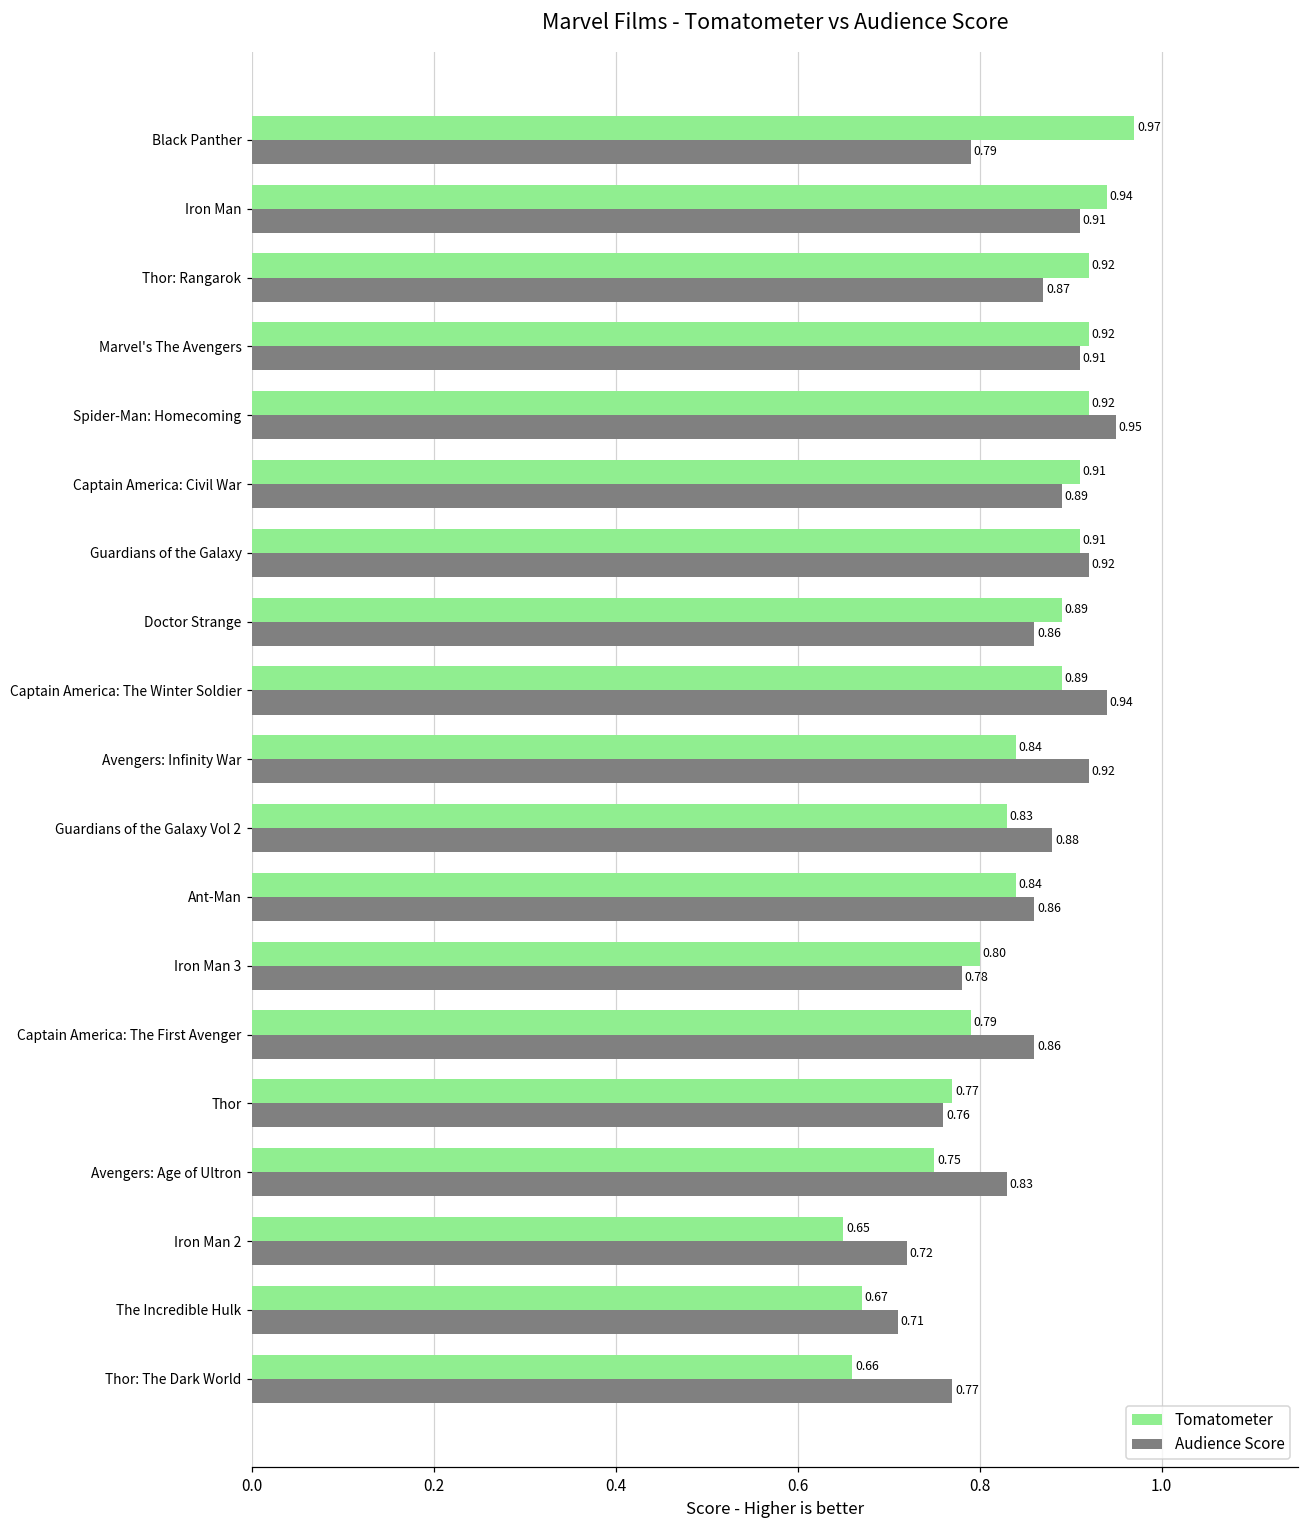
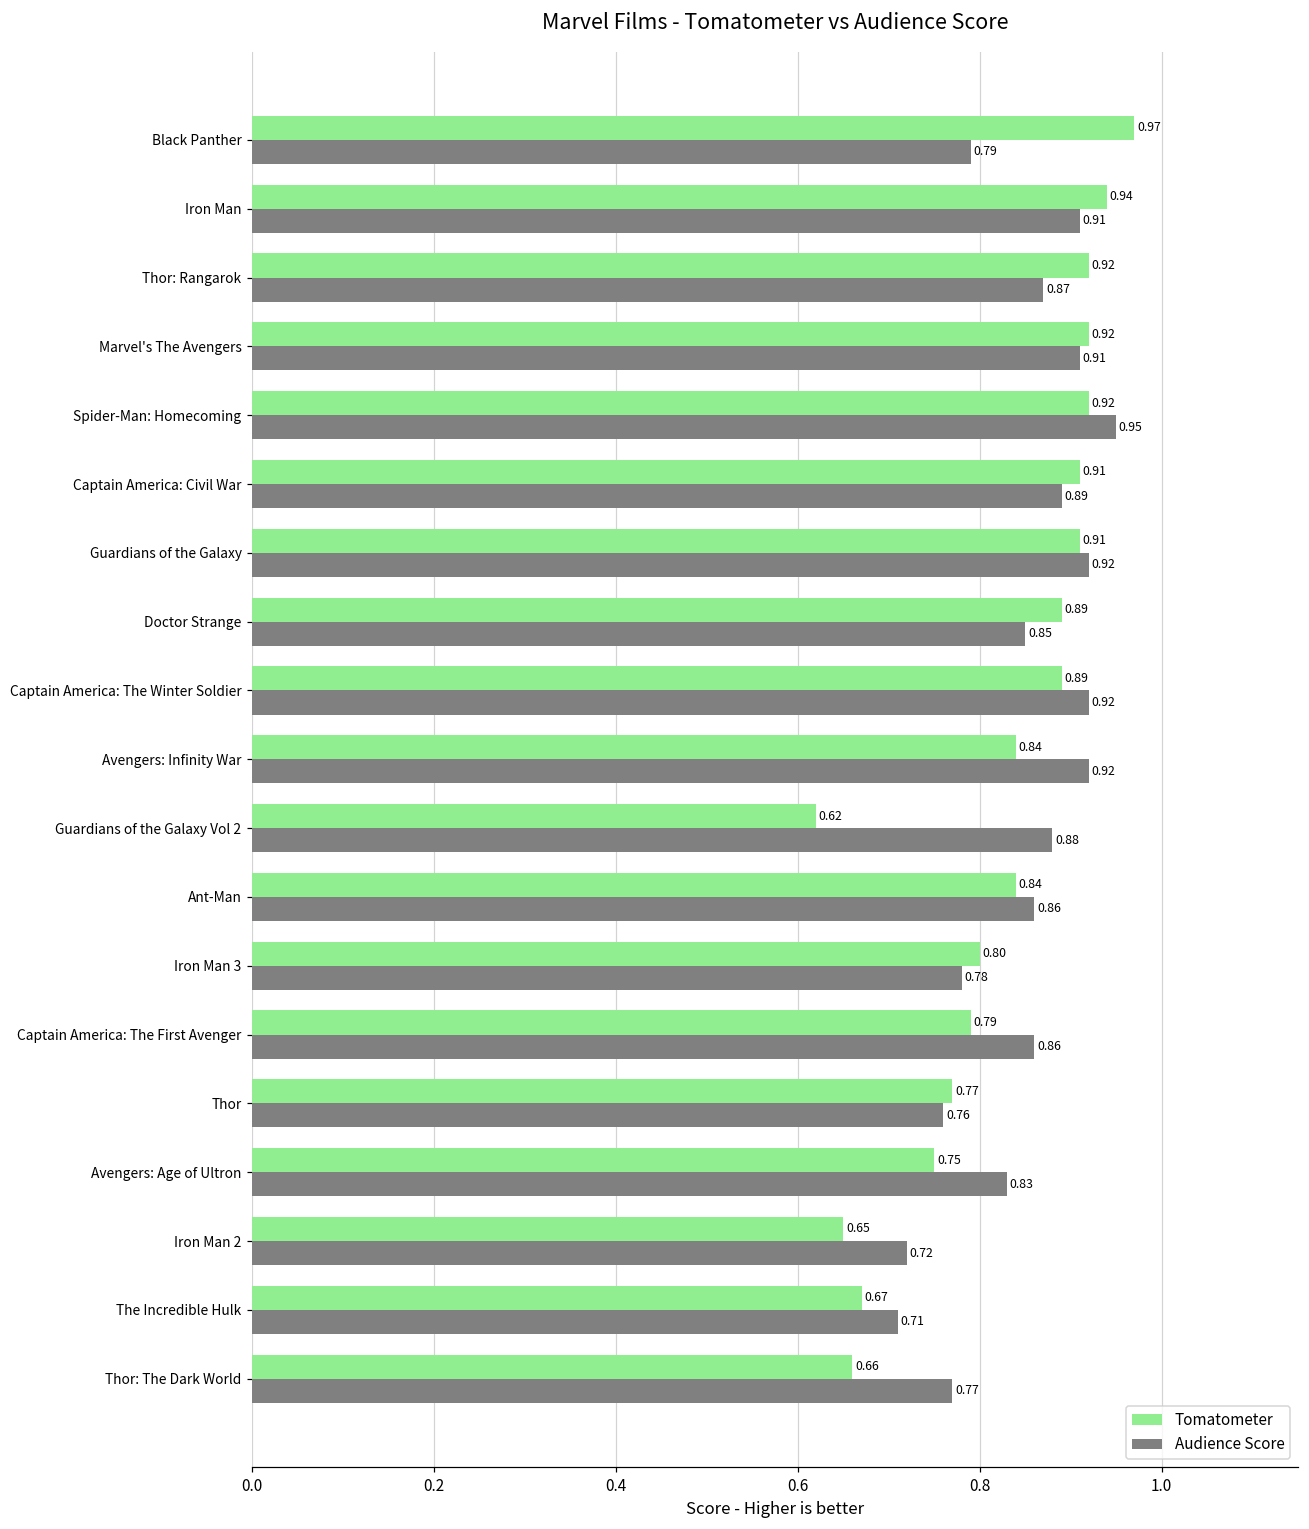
Audience Score, Doctor Strange: 0.86 -> 0.85
Audience Score, Captain America: The Winter Soldier: 0.94 -> 0.92
Tomatometer, Guardians of the Galaxy Vol 2: 0.83 -> 0.62
